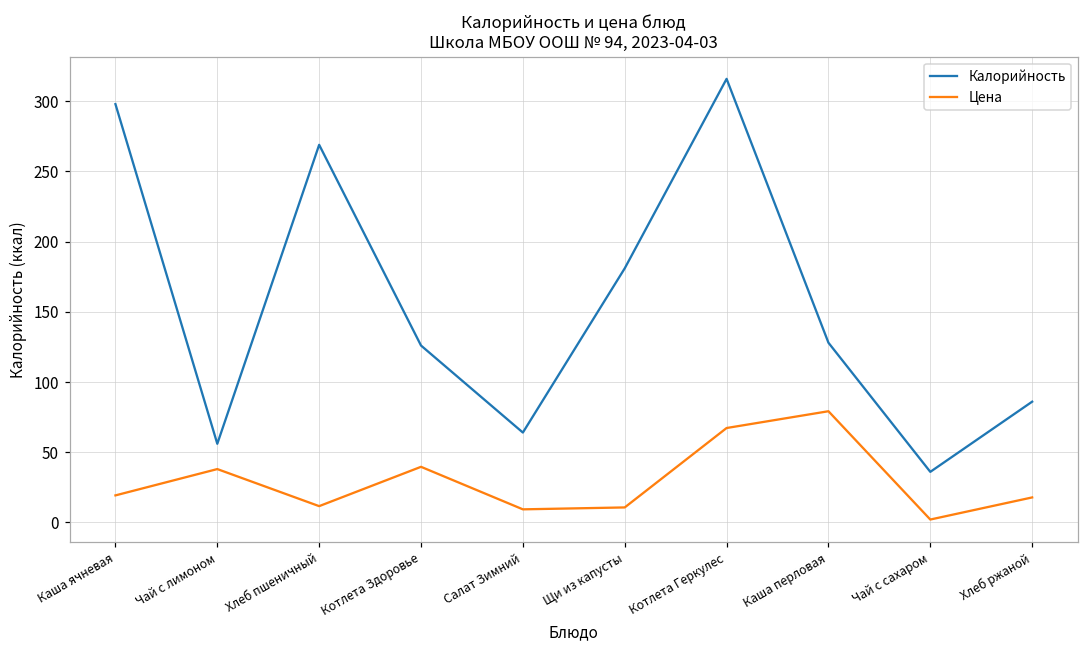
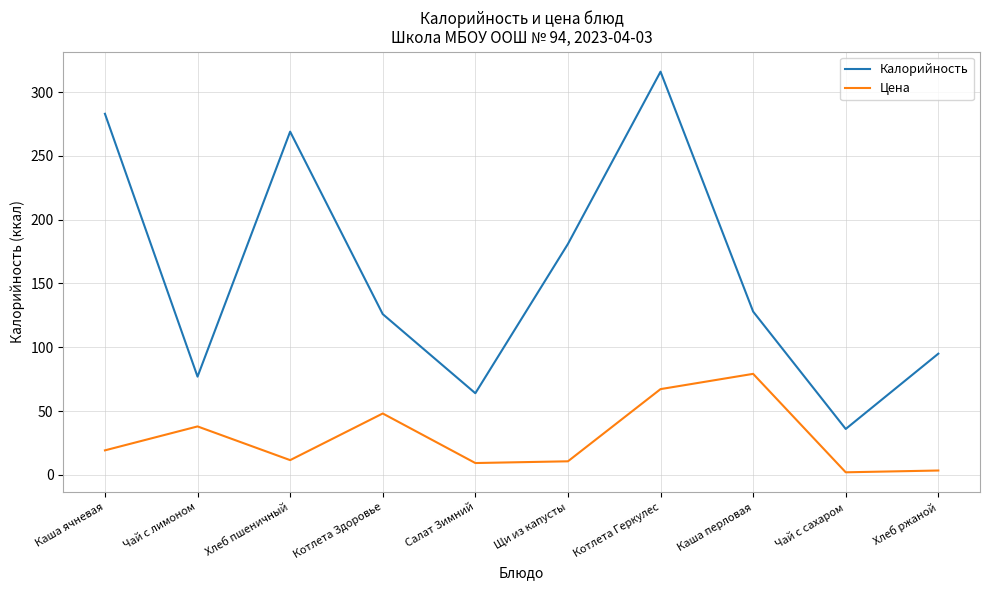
Калорийность, Каша ячневая: 298 -> 283
Калорийность, Чай с лимоном: 56 -> 77
Цена, Котлета Здоровье: 40 -> 48
Калорийность, Хлеб ржаной: 86 -> 95
Цена, Хлеб ржаной: 18 -> 3
